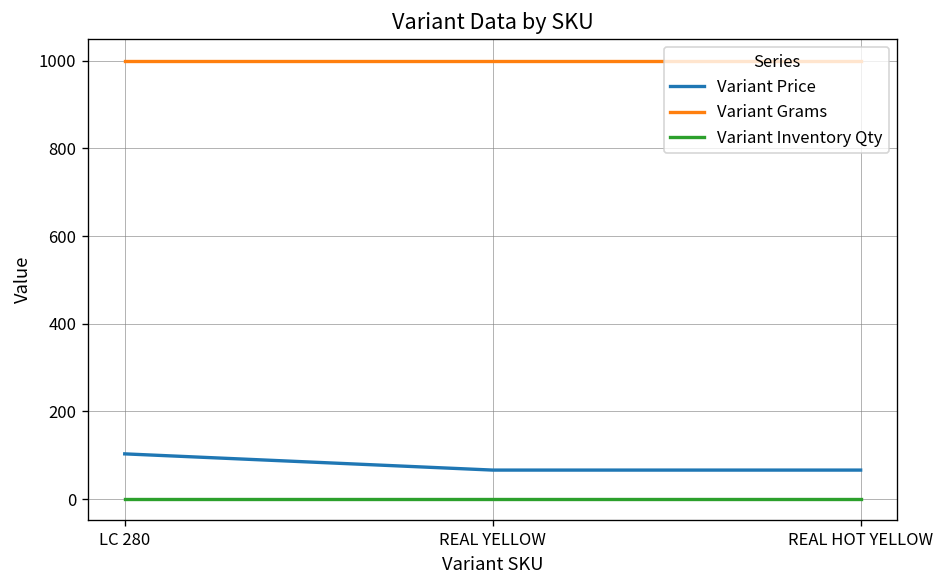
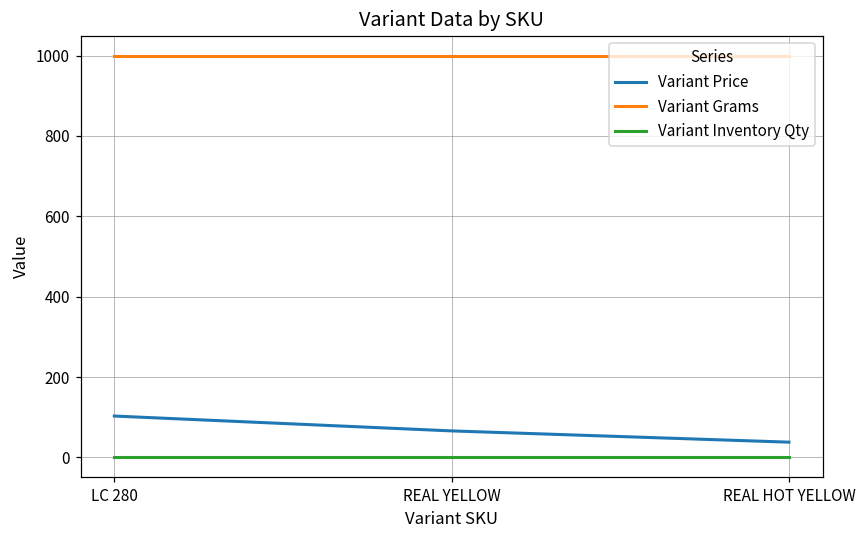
Variant Price, REAL HOT YELLOW: 70 -> 40
